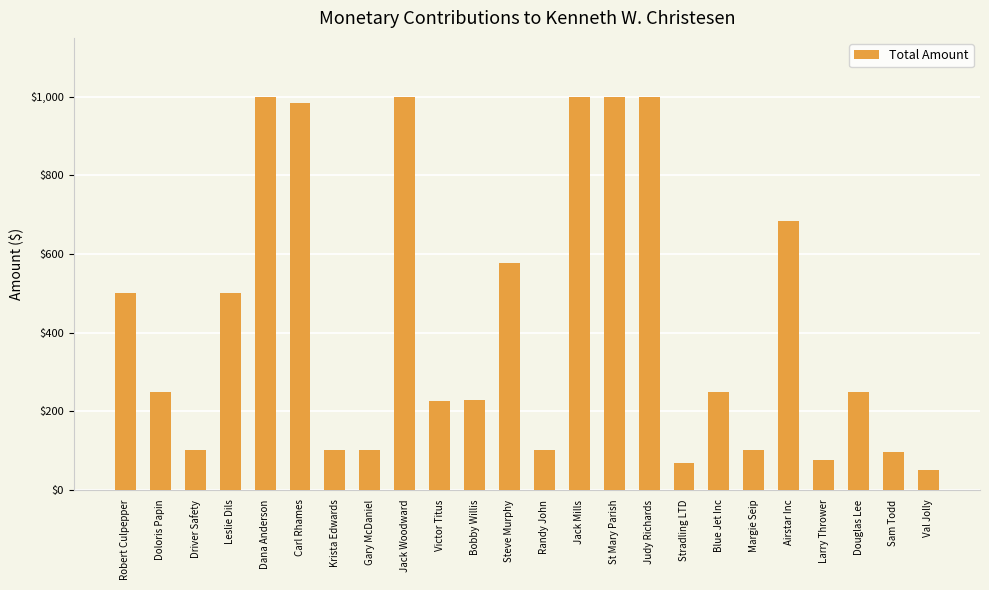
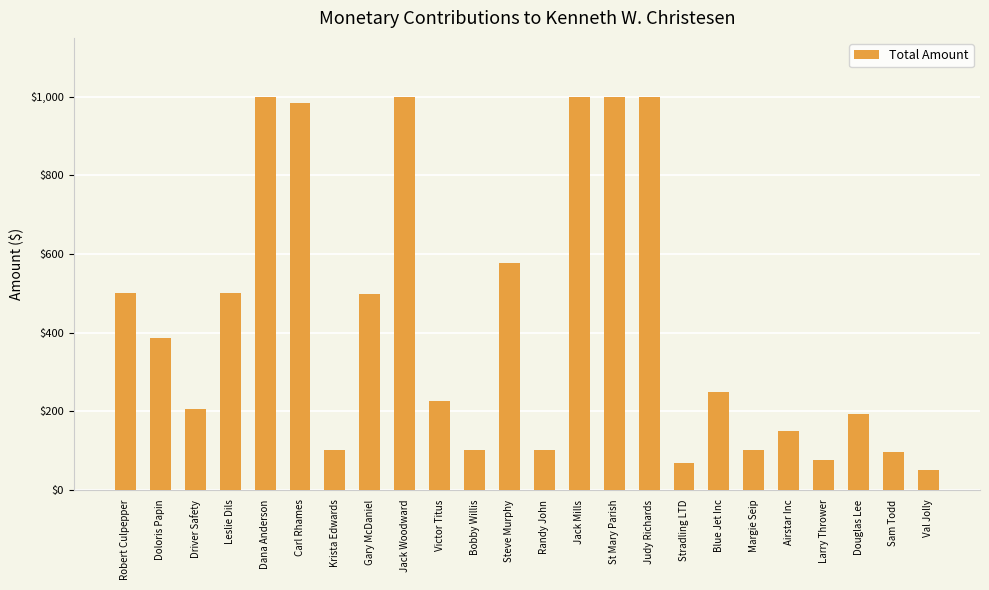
Doloris Papin: $250 -> $390
Driver Safety: $100 -> $200
Gary McDaniel: $100 -> $500
Bobby Willis: $230 -> $100
Airstar Inc: $680 -> $150
Douglas Lee: $250 -> $190
